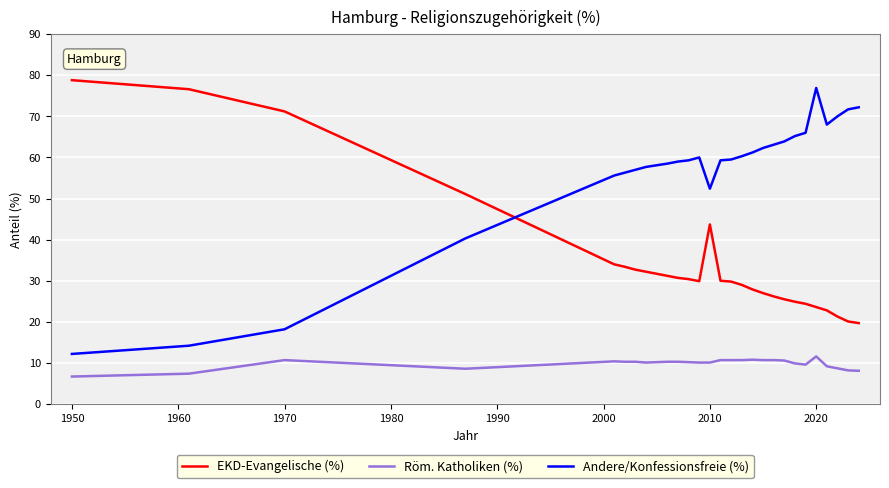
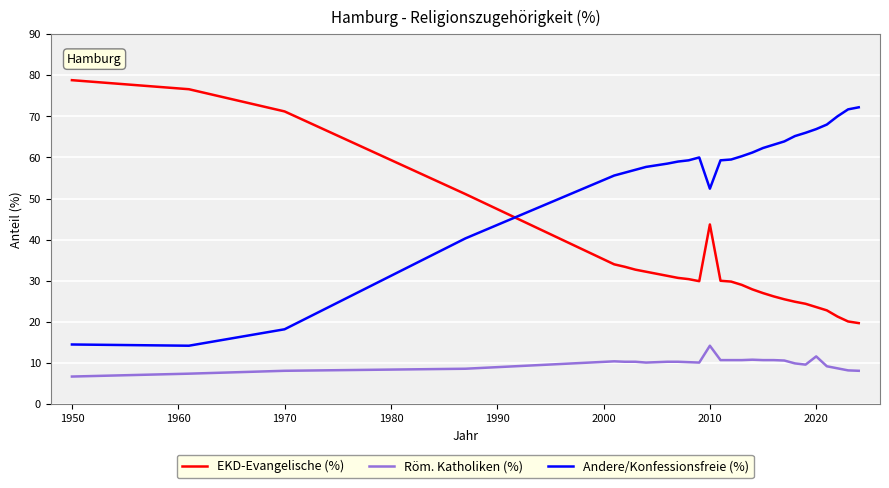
Andere/Konfessionsfreie (%), 1950: 12 -> 15
Röm. Katholiken (%), 1970: 11 -> 8
Röm. Katholiken (%), 2010: 10 -> 14
Andere/Konfessionsfreie (%), 2020: 77 -> 67
